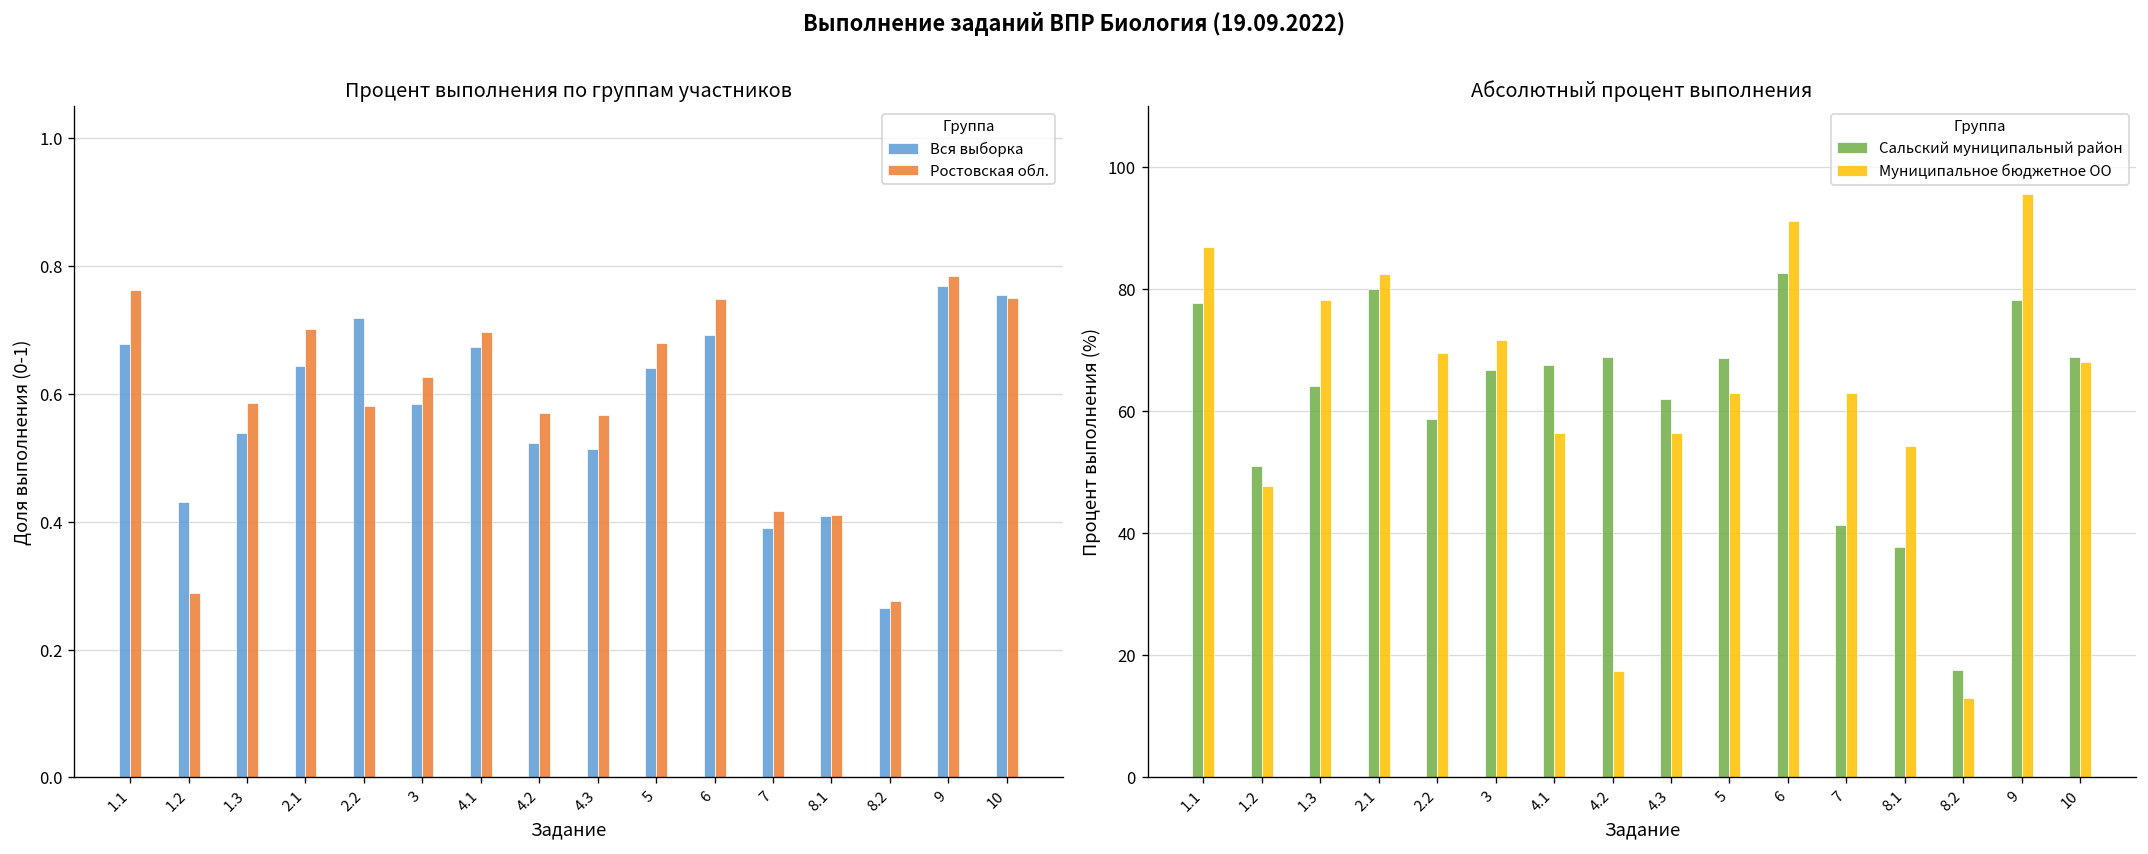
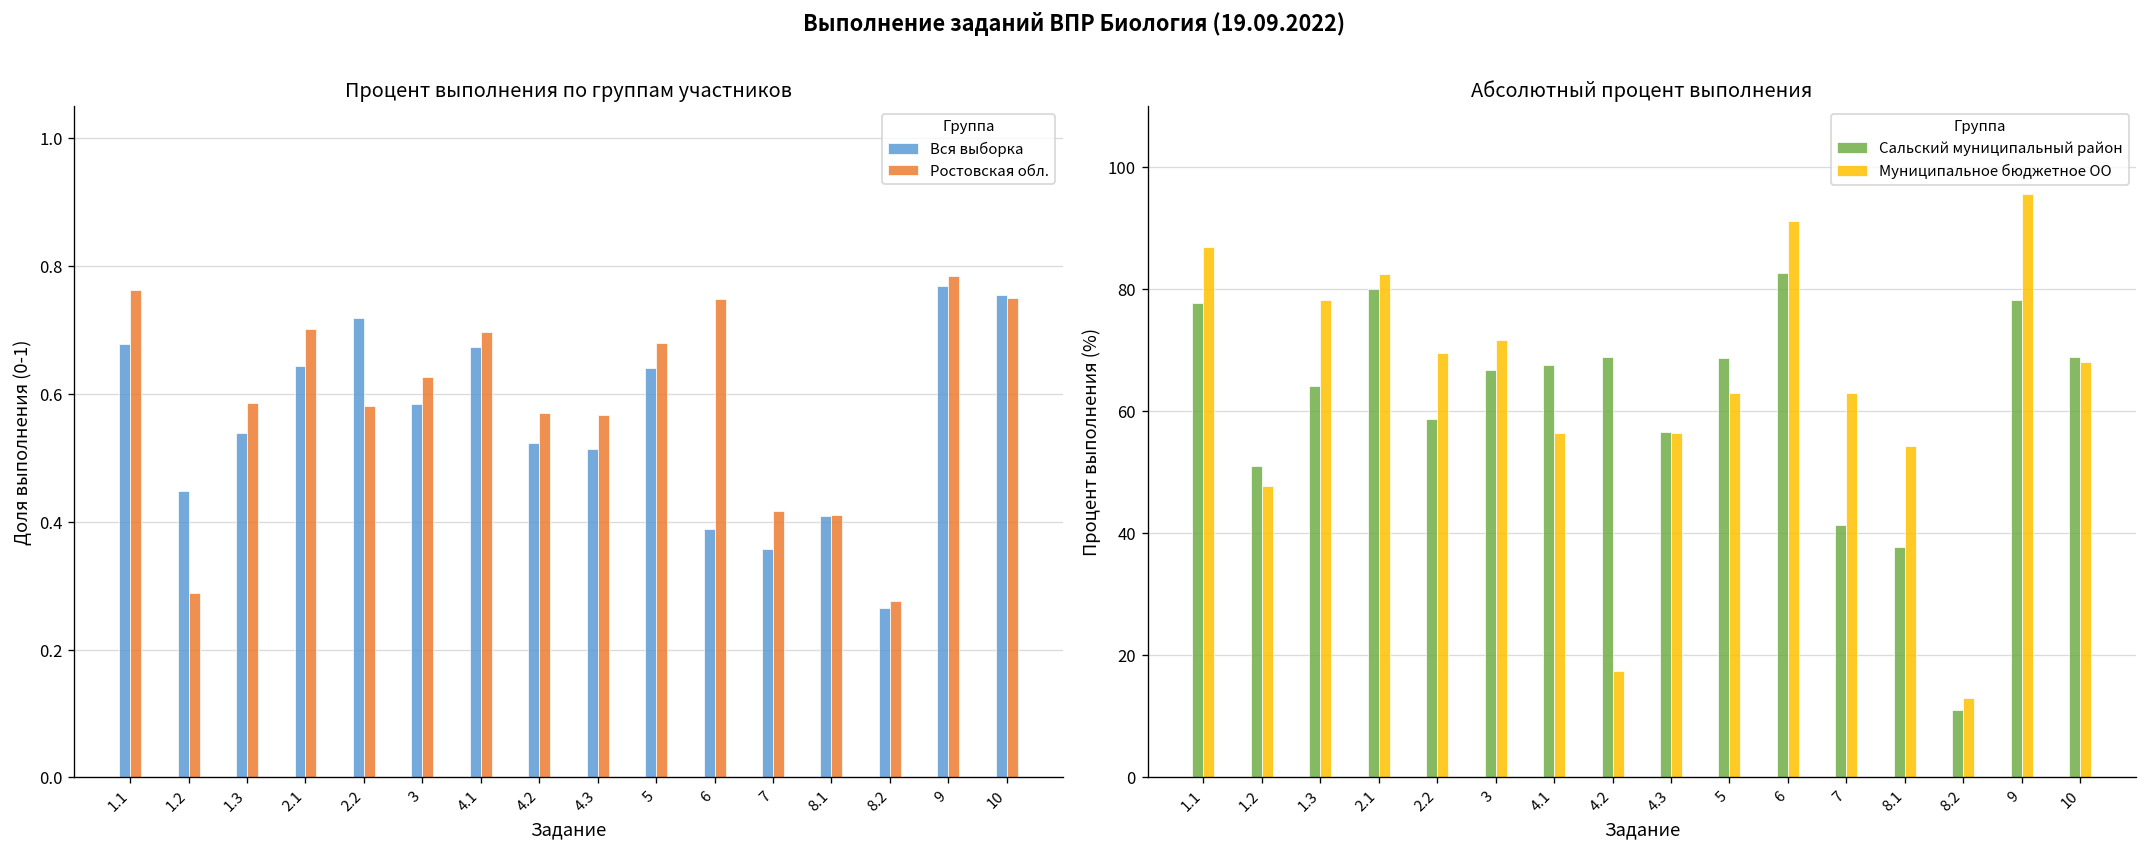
Процент выполнения по группам участников, Вся выборка, 1.2: 0.43 -> 0.45
Процент выполнения по группам участников, Вся выборка, 6: 0.69 -> 0.39
Процент выполнения по группам участников, Вся выборка, 7: 0.39 -> 0.36
Абсолютный процент выполнения, Сальский муниципальный район, 4.3: 62 -> 57
Абсолютный процент выполнения, Сальский муниципальный район, 8.2: 18 -> 11
